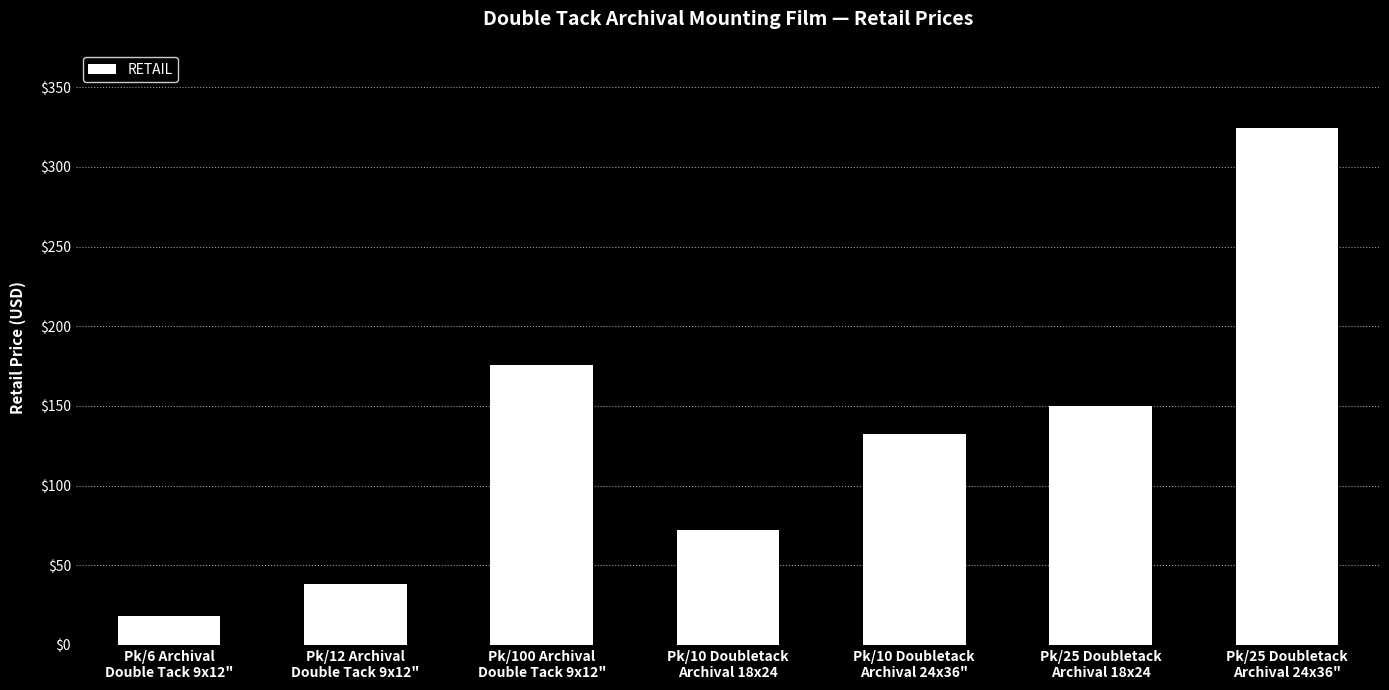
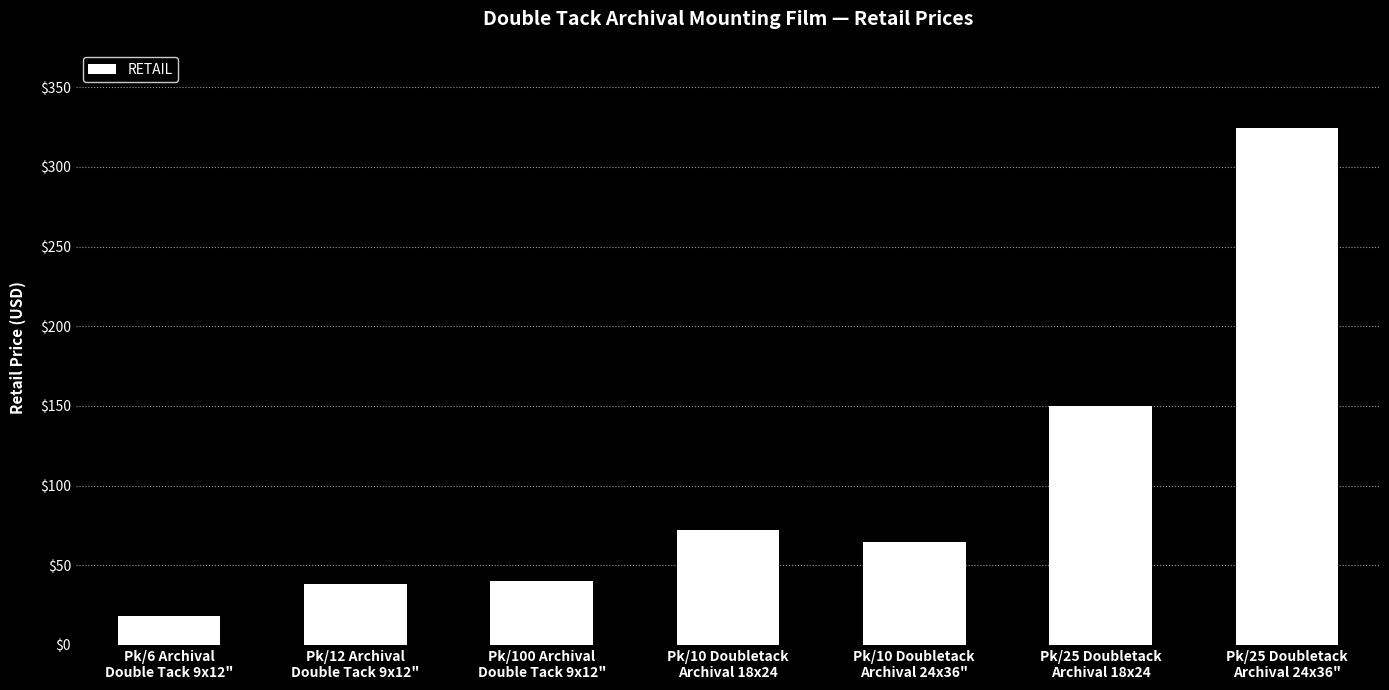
Pk/100 Archival Double Tack 9x12": $176 -> $40
Pk/10 Doubletack Archival 24x36": $132 -> $65
